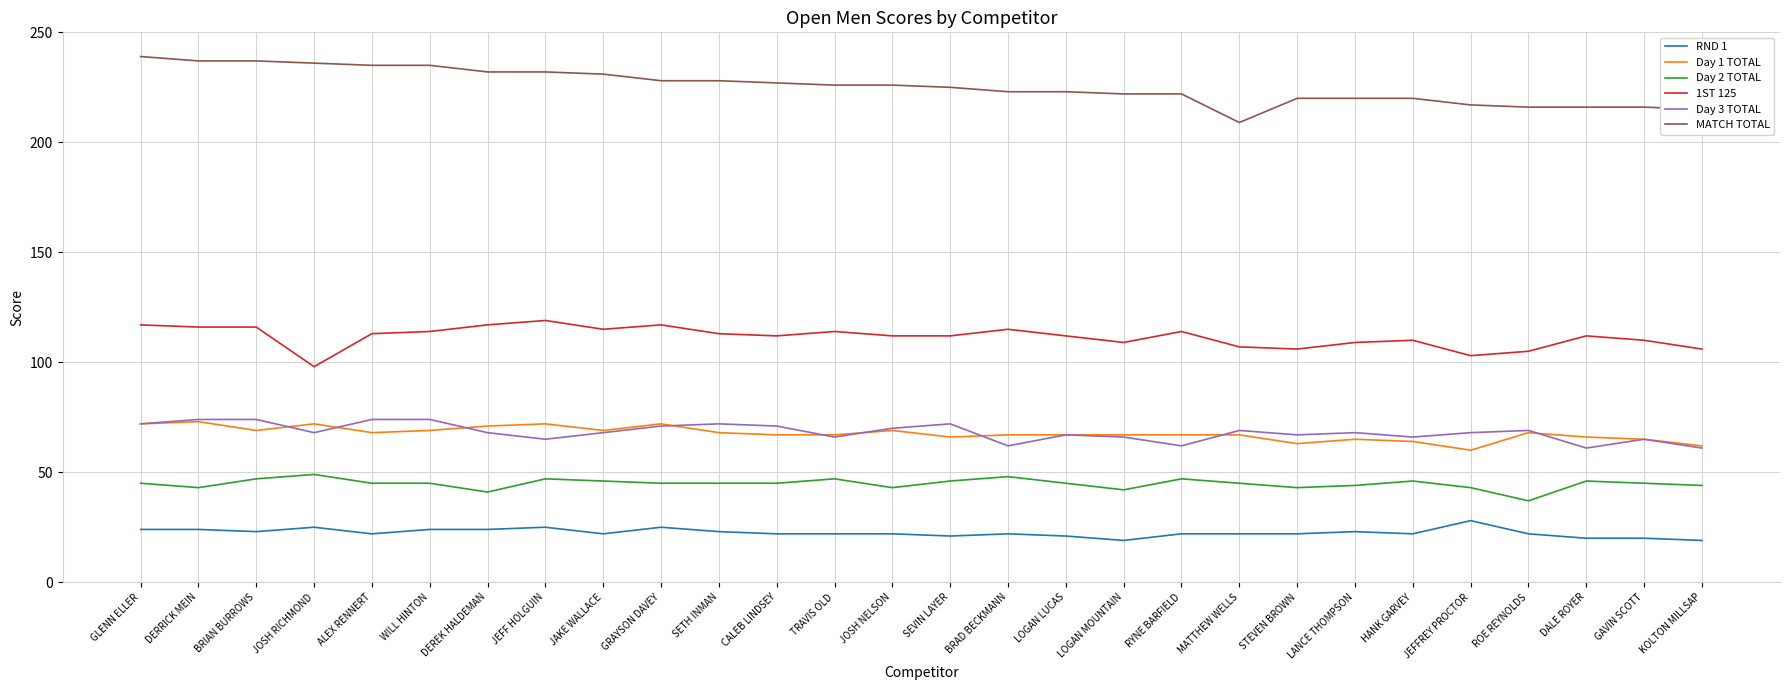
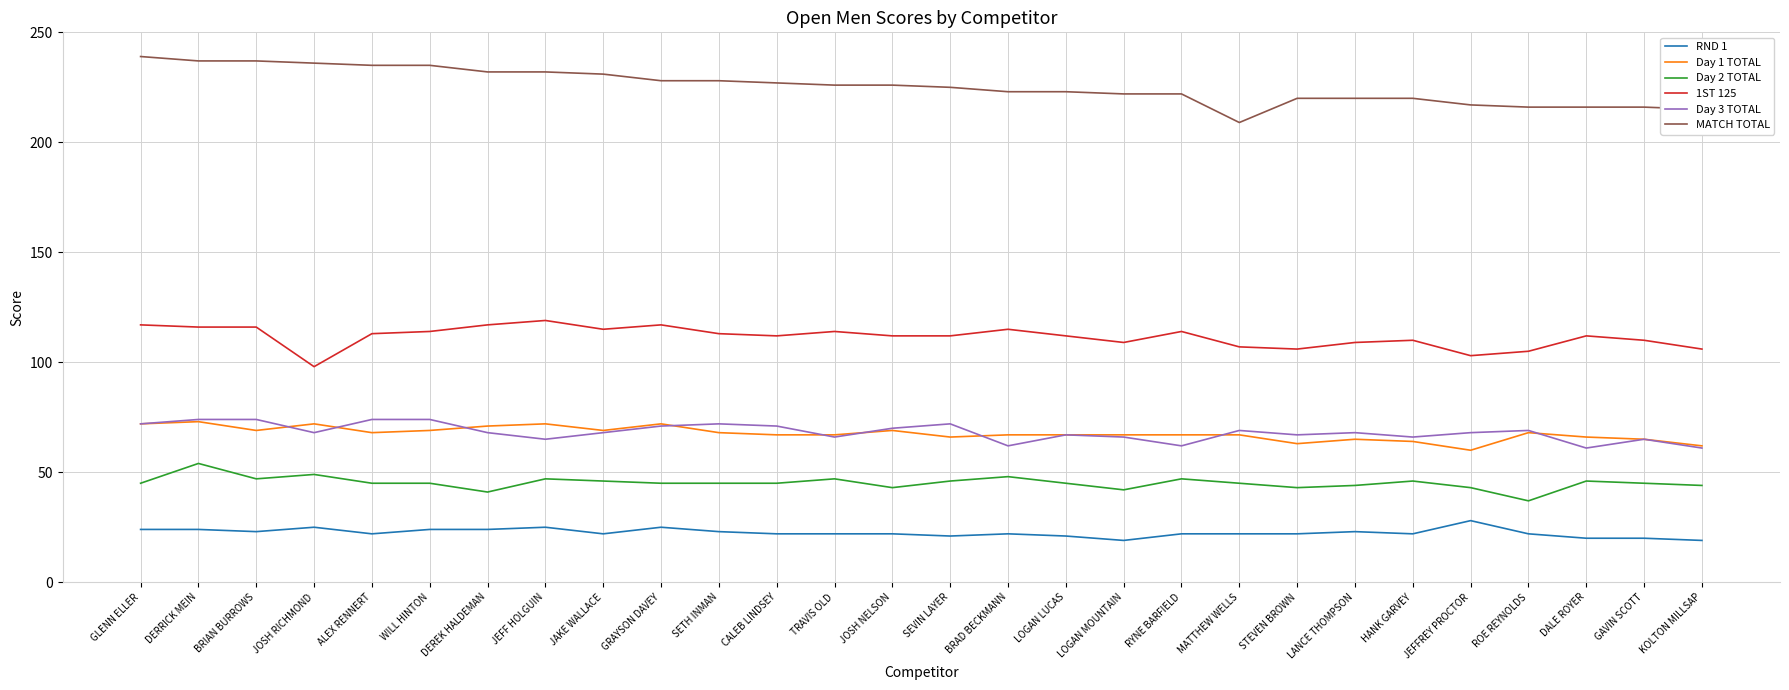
Day 2 TOTAL, DERRICK MEIN: 43 -> 54
